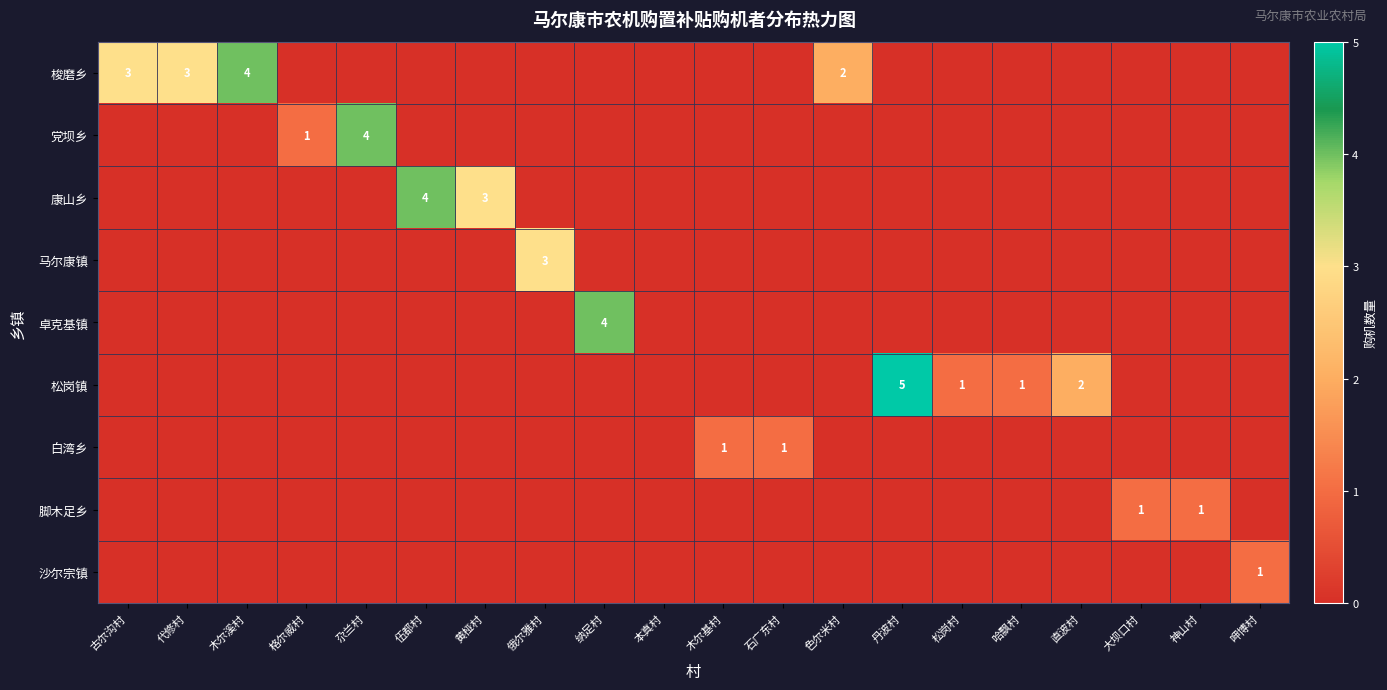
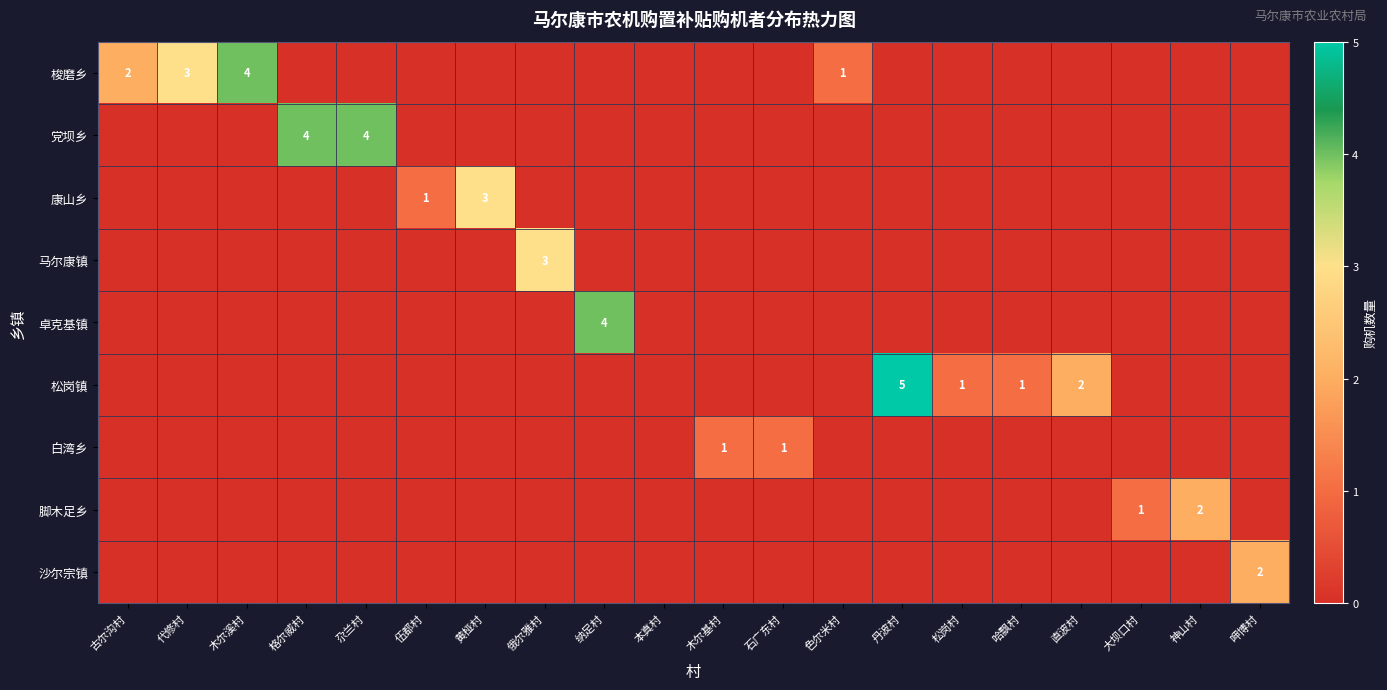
梭磨乡, 古尔沟村: 3 -> 2
梭磨乡, 色尔米村: 2 -> 1
党坝乡, 格尔威村: 1 -> 4
康山乡, 伍都村: 4 -> 1
脚木足乡, 神山村: 1 -> 2
沙尔宗镇, 呷博村: 1 -> 2
